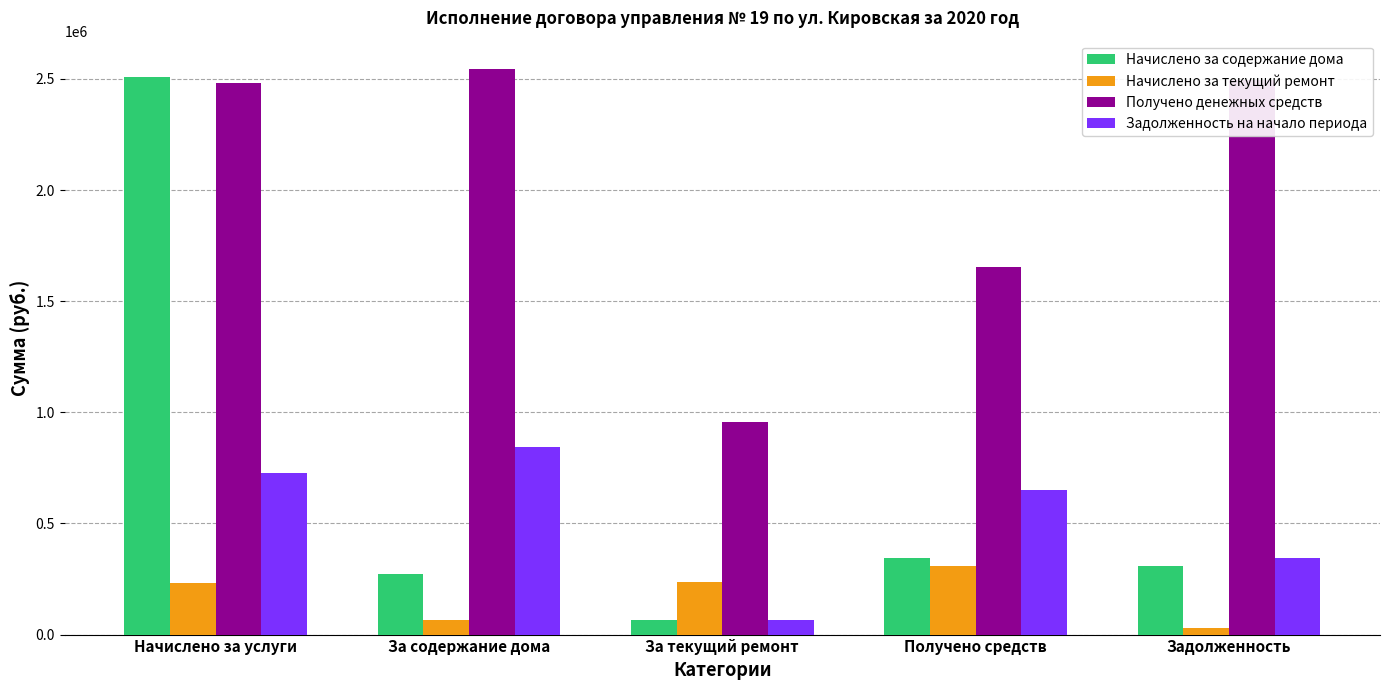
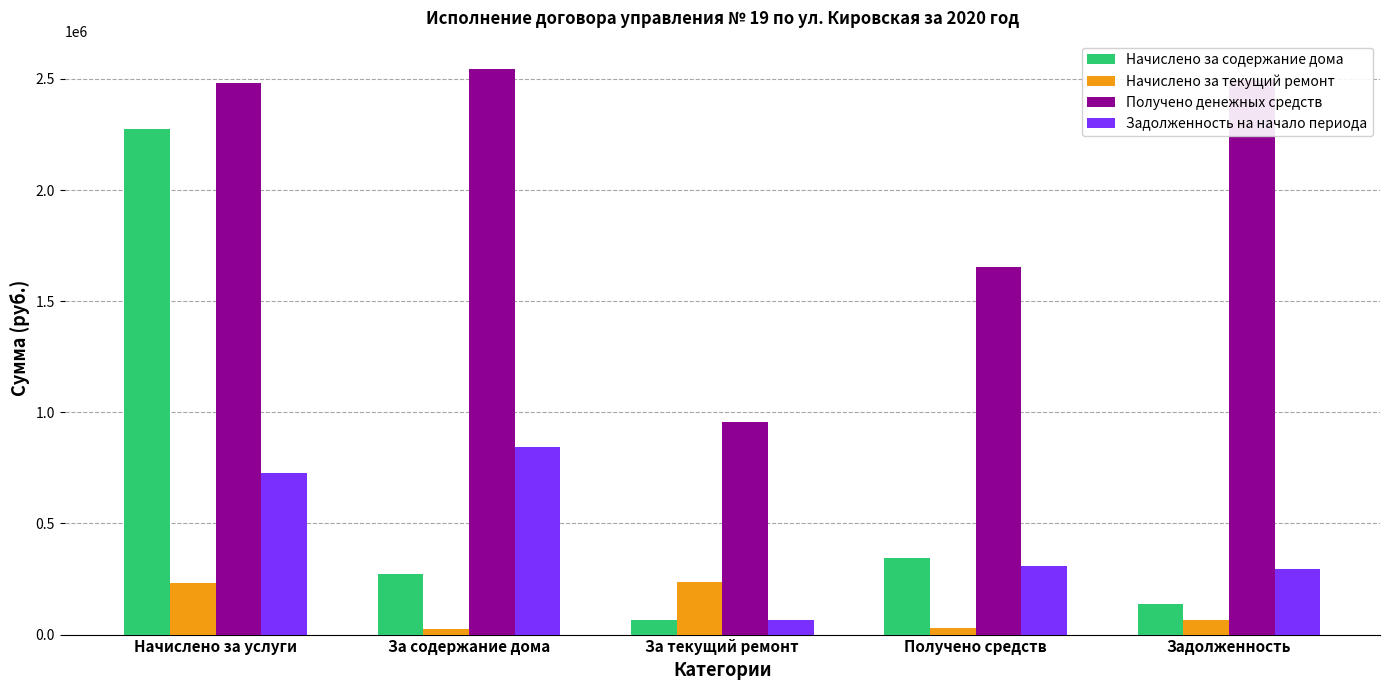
Начислено за содержание дома, Начислено за услуги: 2510000 -> 2270000
Начислено за текущий ремонт, За содержание дома: 70000 -> 30000
Начислено за текущий ремонт, Получено средств: 310000 -> 30000
Задолженность на начало периода, Получено средств: 650000 -> 310000
Начислено за содержание дома, Задолженность: 310000 -> 140000
Начислено за текущий ремонт, Задолженность: 30000 -> 70000
Задолженность на начало периода, Задолженность: 340000 -> 300000
